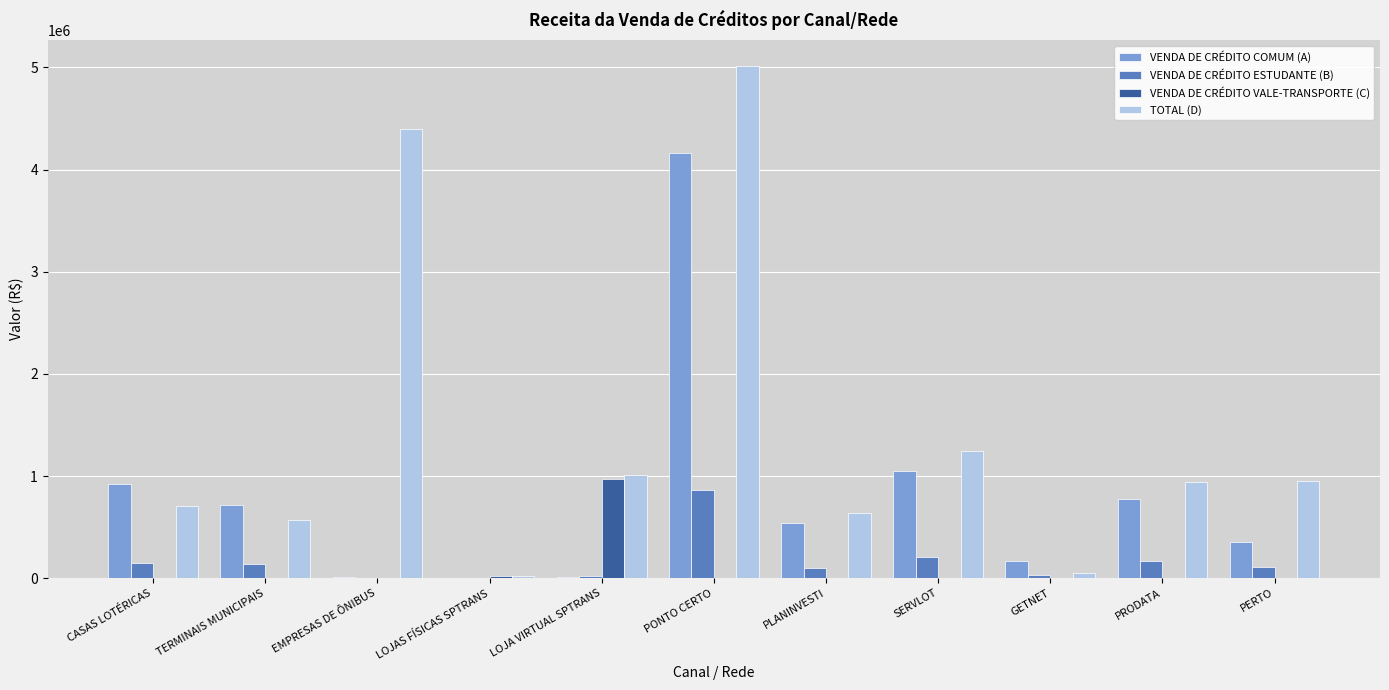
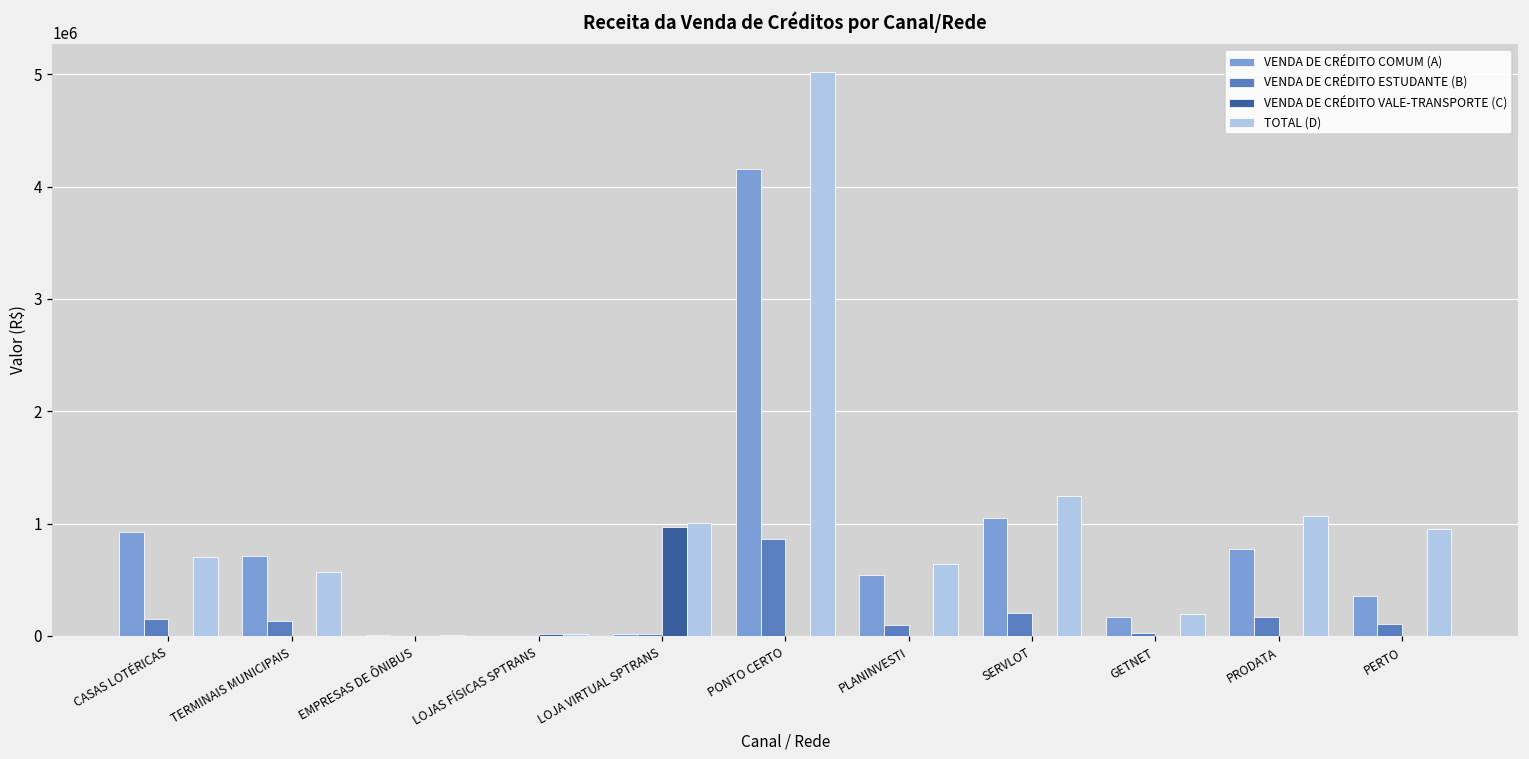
TOTAL (D), EMPRESAS DE ÔNIBUS: 4390000 -> 10000
TOTAL (D), GETNET: 50000 -> 190000
TOTAL (D), PRODATA: 940000 -> 1070000
